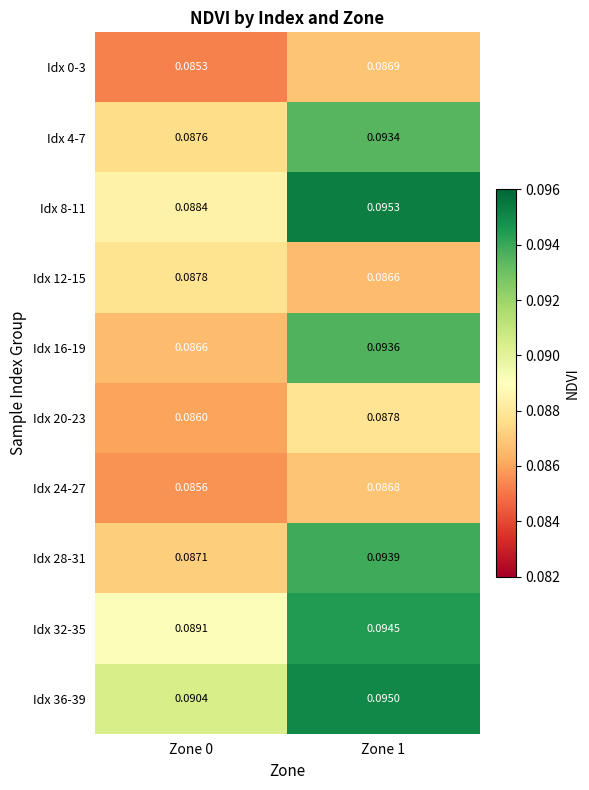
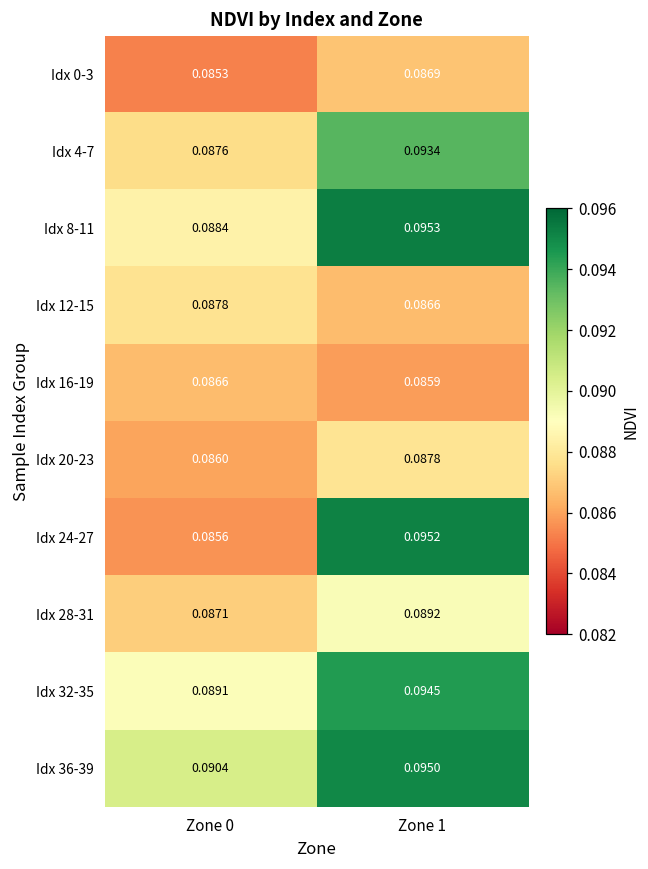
Idx 16-19, Zone 1: 0.0936 -> 0.0859
Idx 24-27, Zone 1: 0.0868 -> 0.0952
Idx 28-31, Zone 1: 0.0939 -> 0.0892
